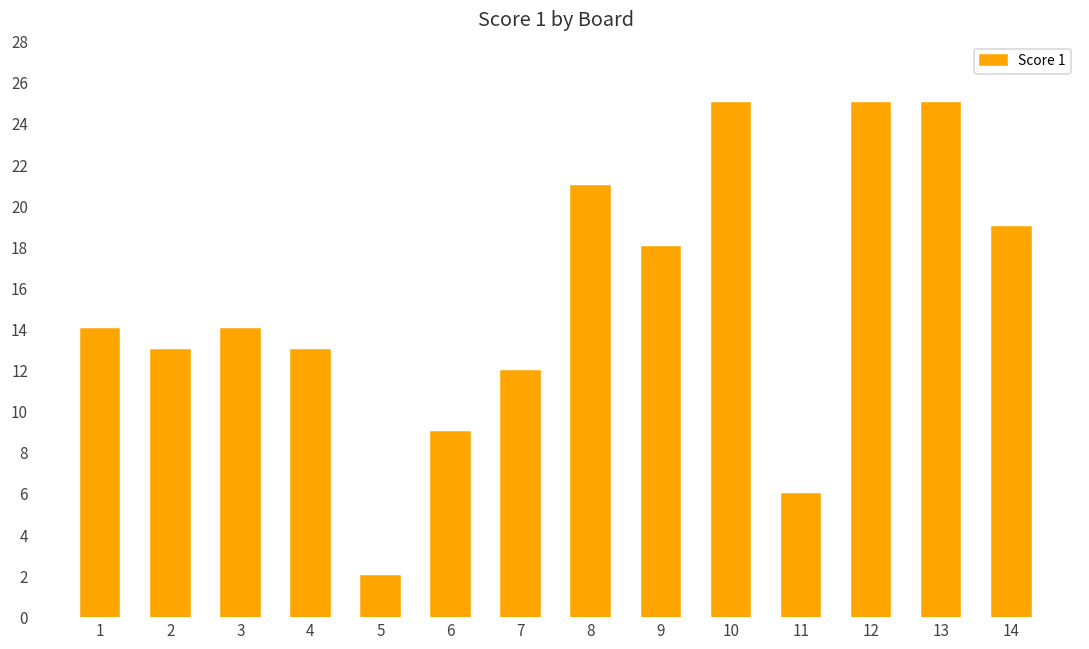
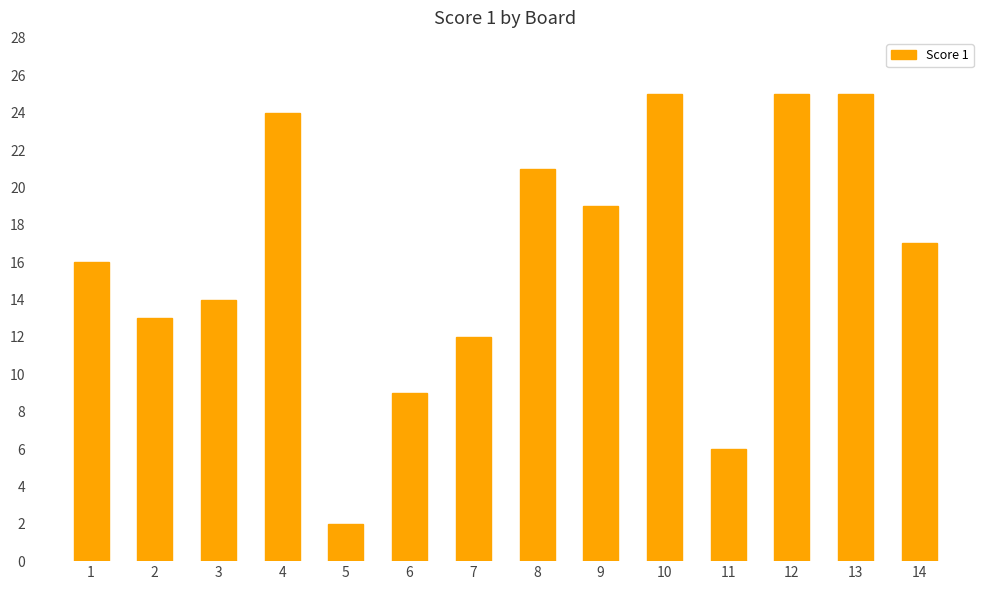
1: 14 -> 16
4: 13 -> 24
9: 18 -> 19
14: 19 -> 17
